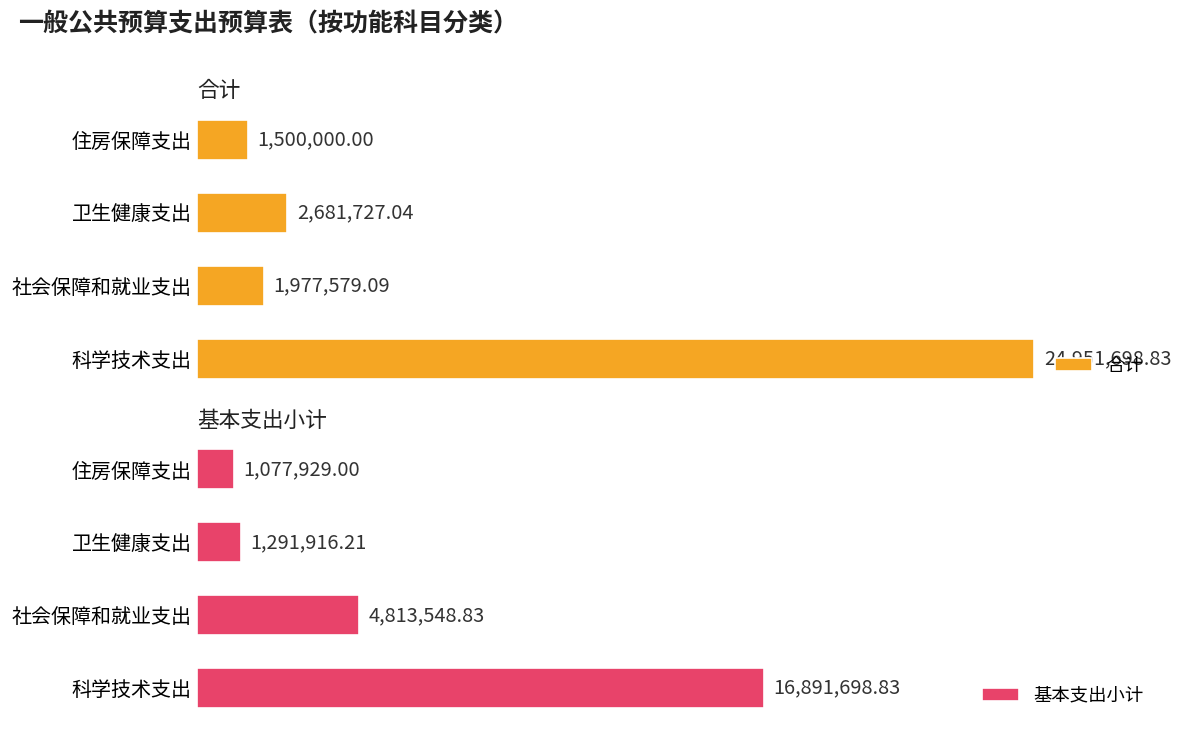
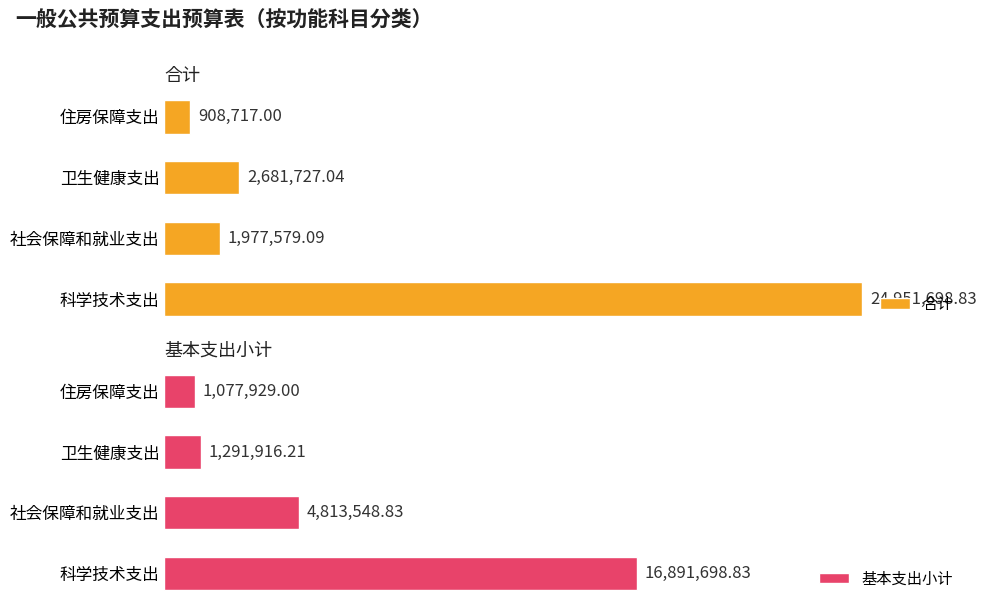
合计, 住房保障支出: 1,500,000.00 -> 908,717.00
